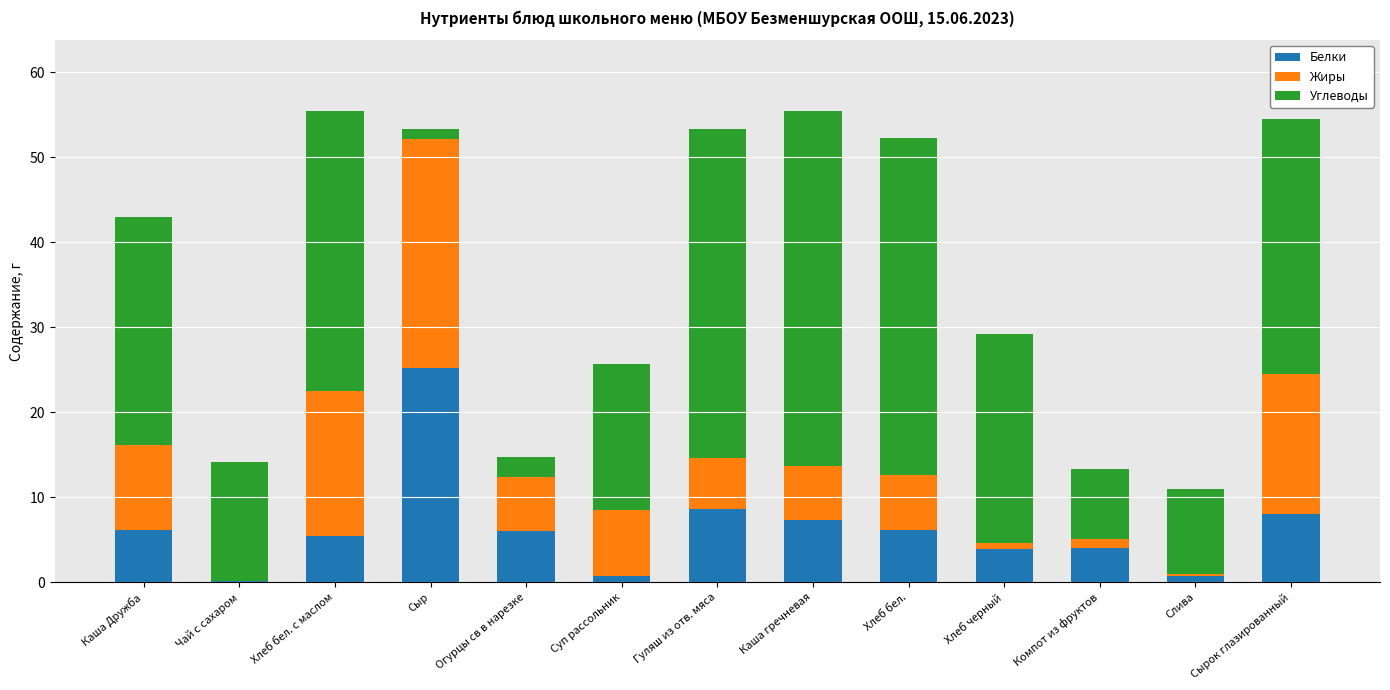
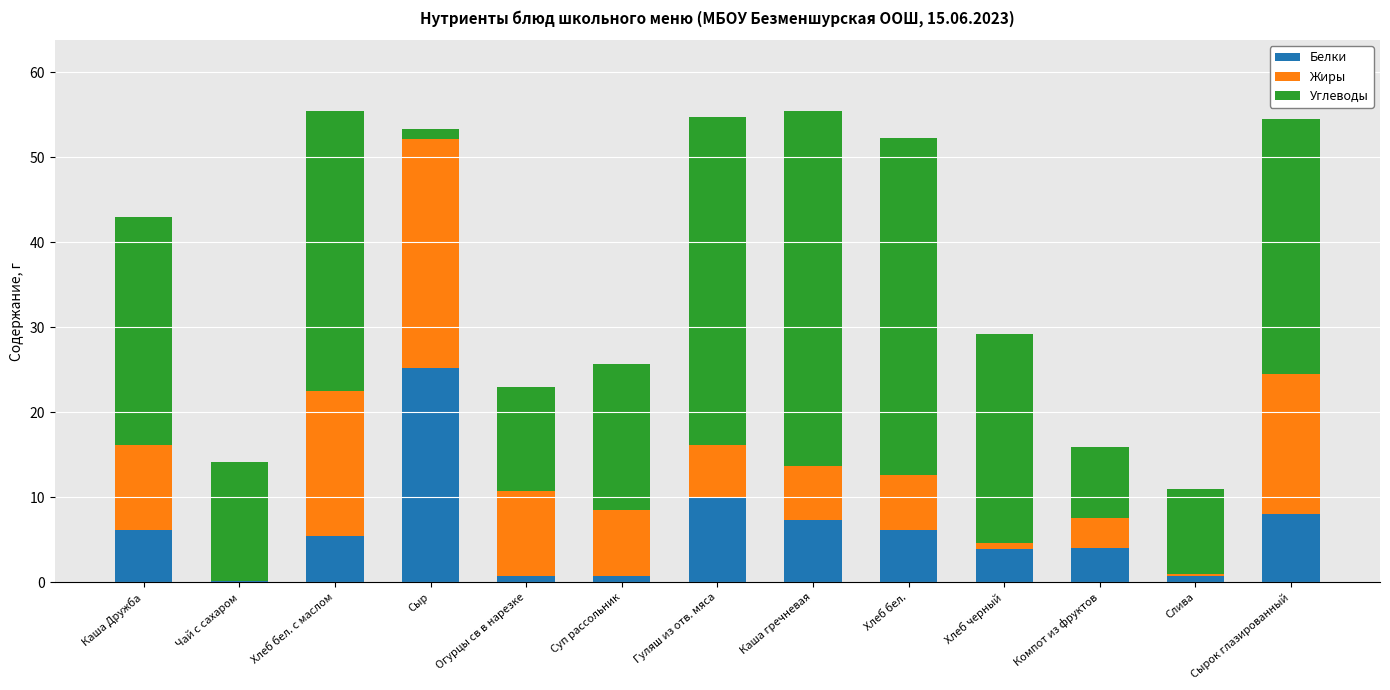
Белки, Огурцы св в нарезке: 6 -> 1
Жиры, Огурцы св в нарезке: 6 -> 10
Углеводы, Огурцы св в нарезке: 2 -> 12
Белки, Гуляш из отв. мяса: 9 -> 10
Жиры, Компот из фруктов: 1 -> 4
